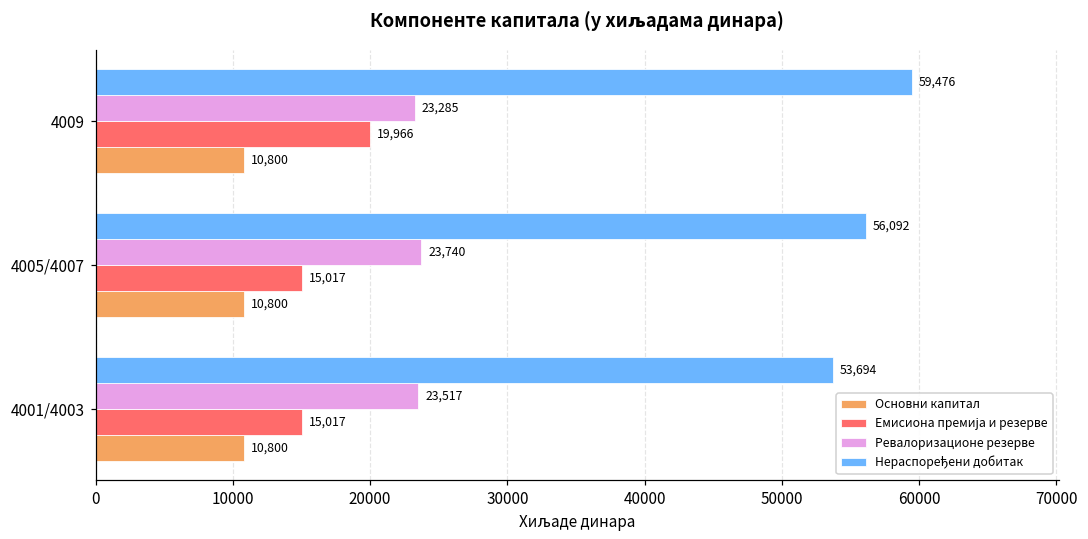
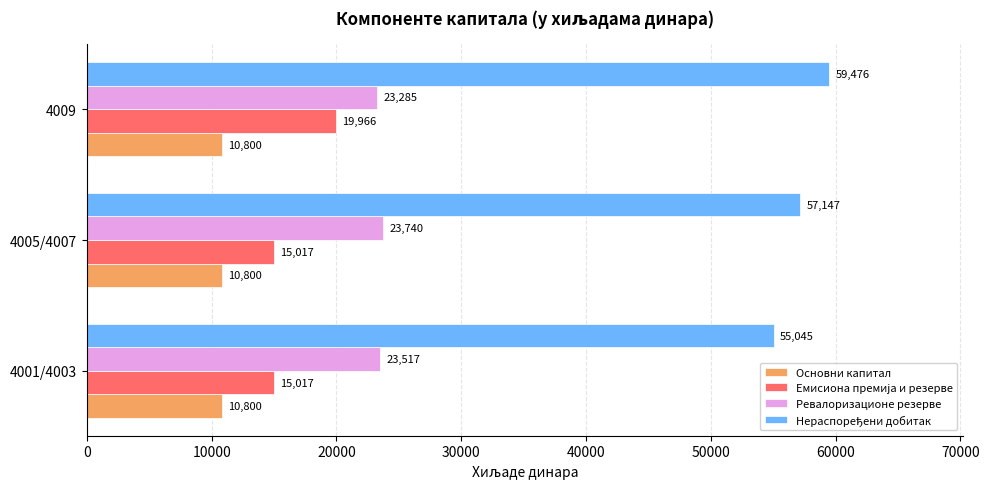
Нераспоређени добитак, 4005/4007: 56,092 -> 57,147
Нераспоређени добитак, 4001/4003: 53,694 -> 55,045
